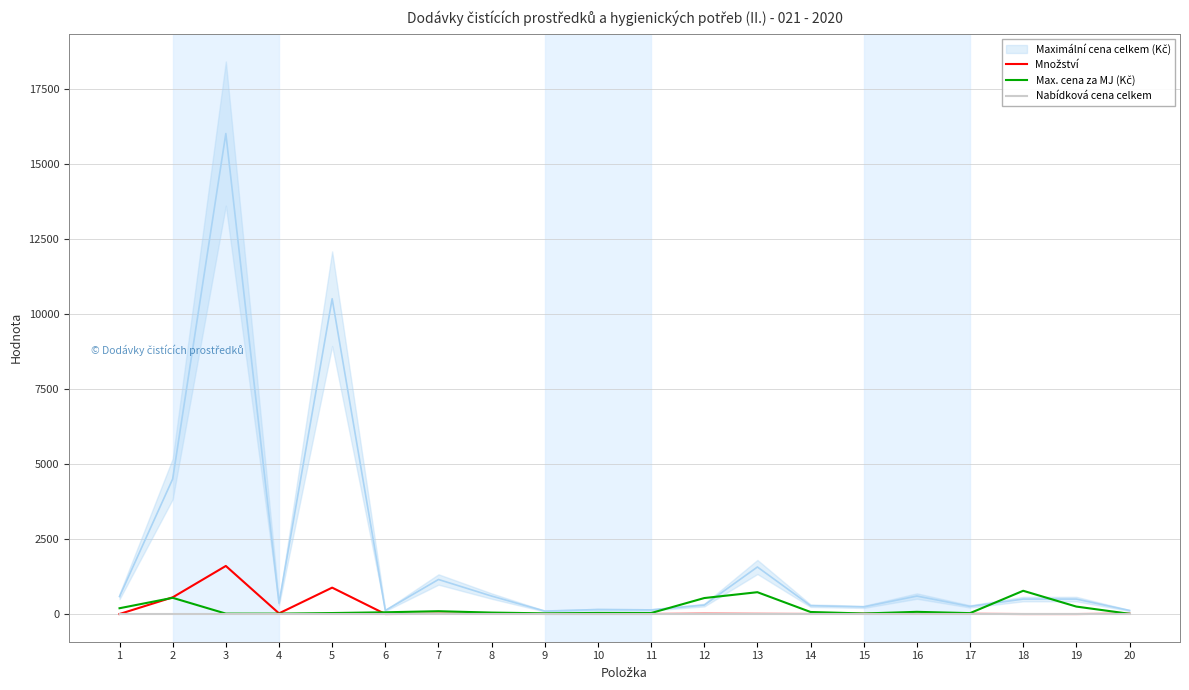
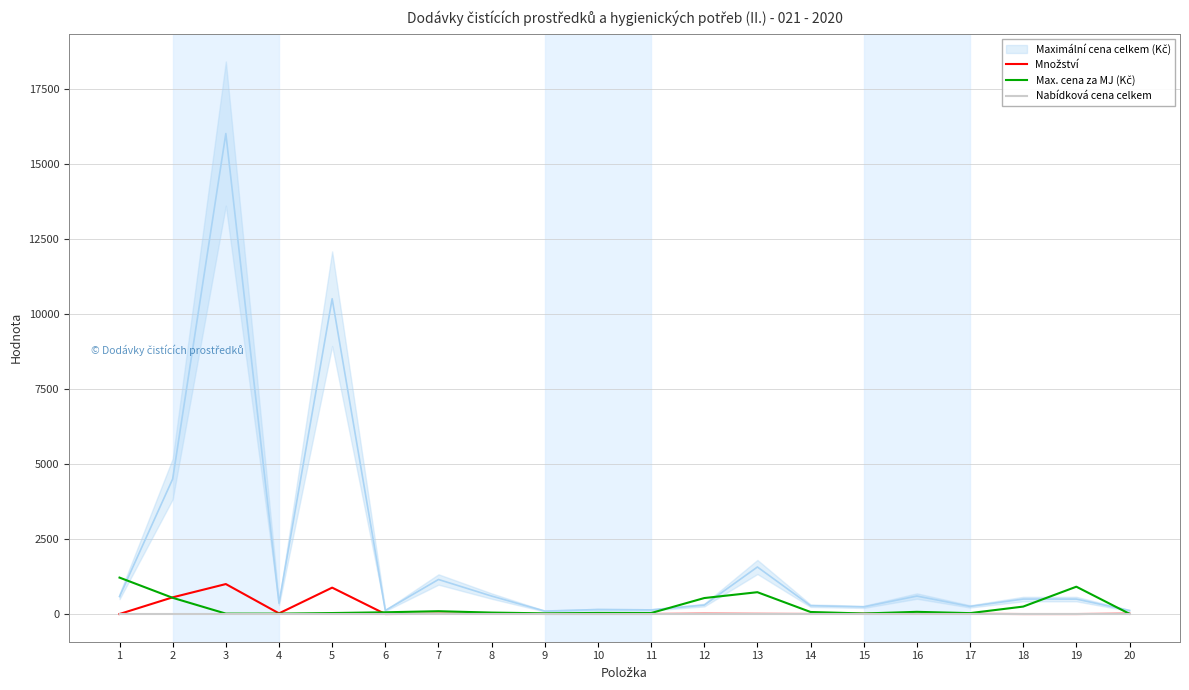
Max. cena za MJ (Kč), 1: 200 -> 1200
Množství, 3: 1600 -> 1000
Max. cena za MJ (Kč), 18: 800 -> 300
Max. cena za MJ (Kč), 19: 300 -> 900
